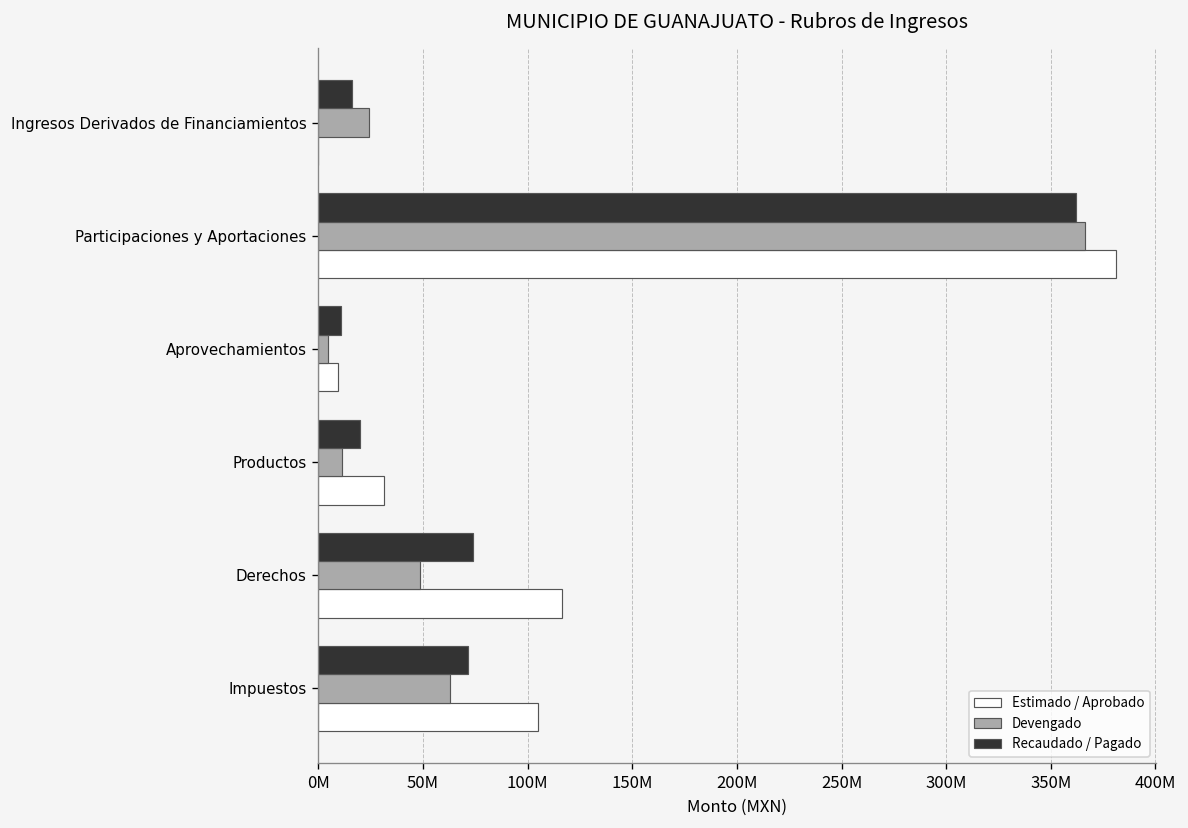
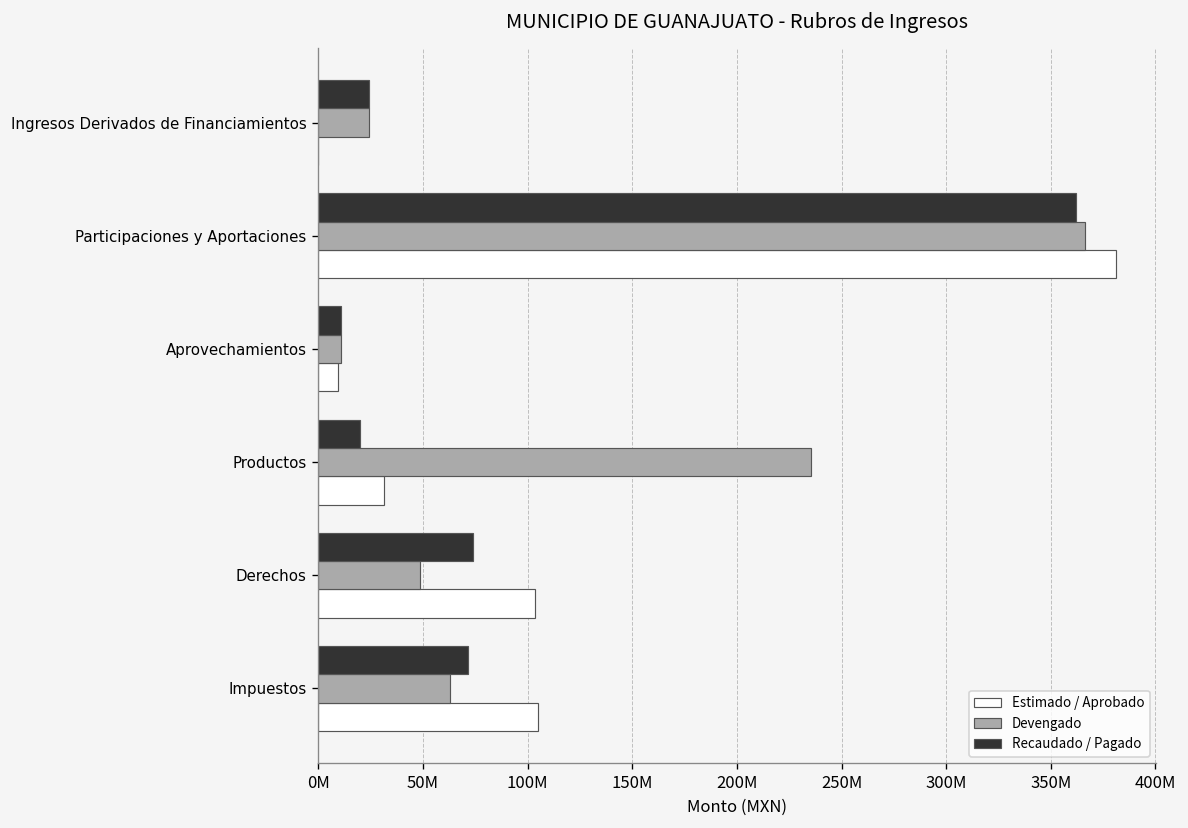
Recaudado / Pagado, Ingresos Derivados de Financiamientos: 16000000 -> 24000000
Devengado, Aprovechamientos: 5000000 -> 11000000
Devengado, Productos: 11000000 -> 235000000
Estimado / Aprobado, Derechos: 116000000 -> 104000000
